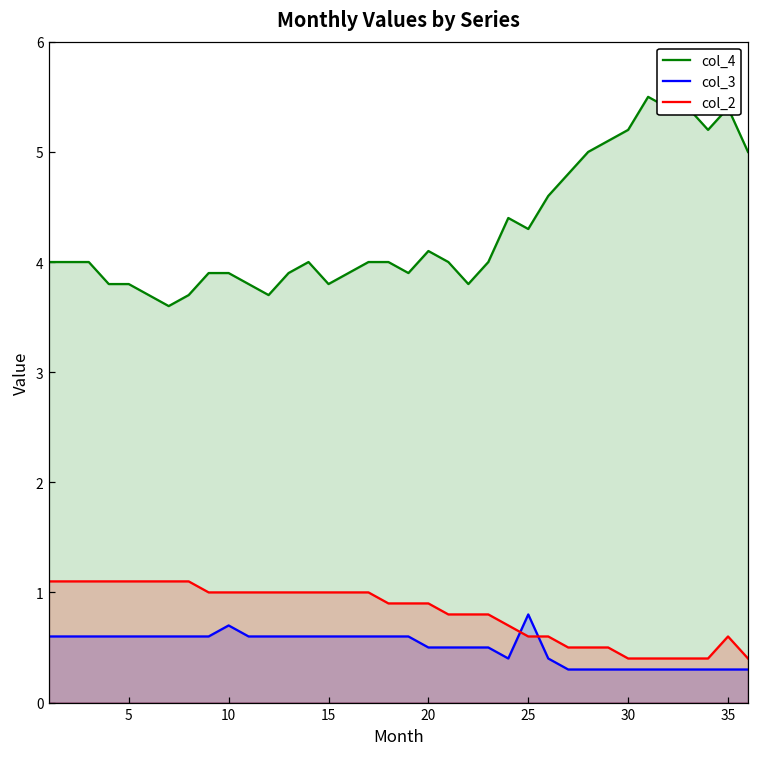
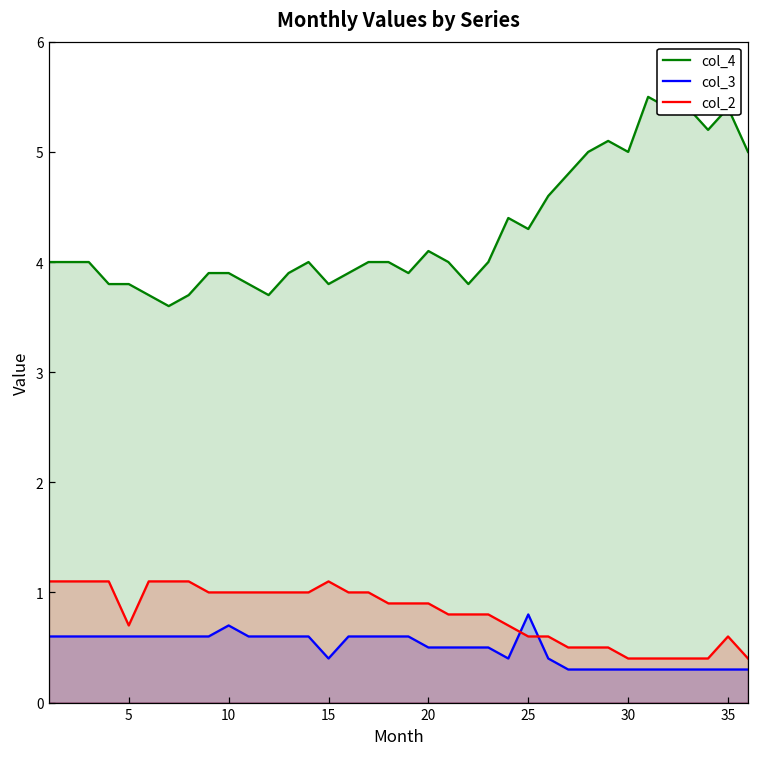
col_2, 5: 1.1 -> 0.7
col_3, 15: 0.6 -> 0.4
col_2, 15: 1.0 -> 1.1
col_4, 30: 5.2 -> 5.0
